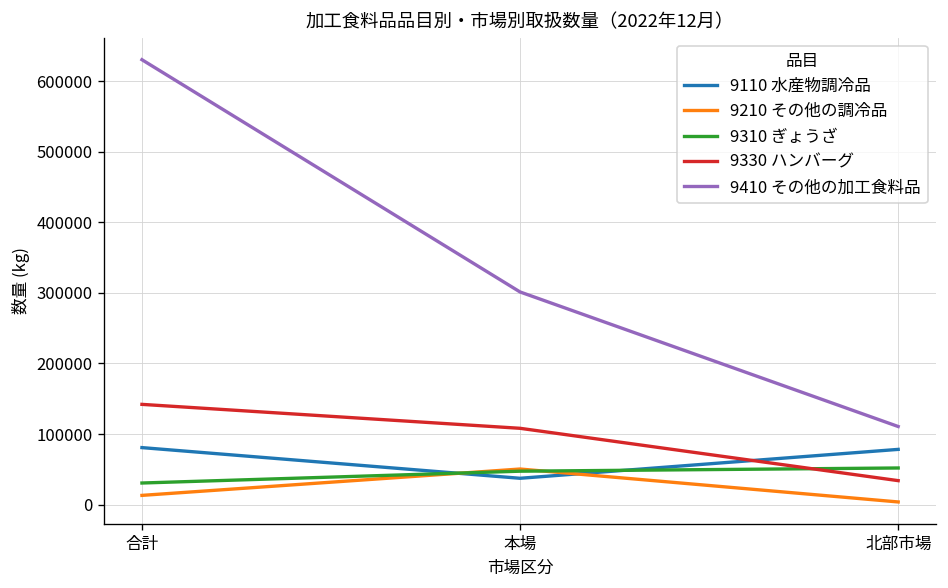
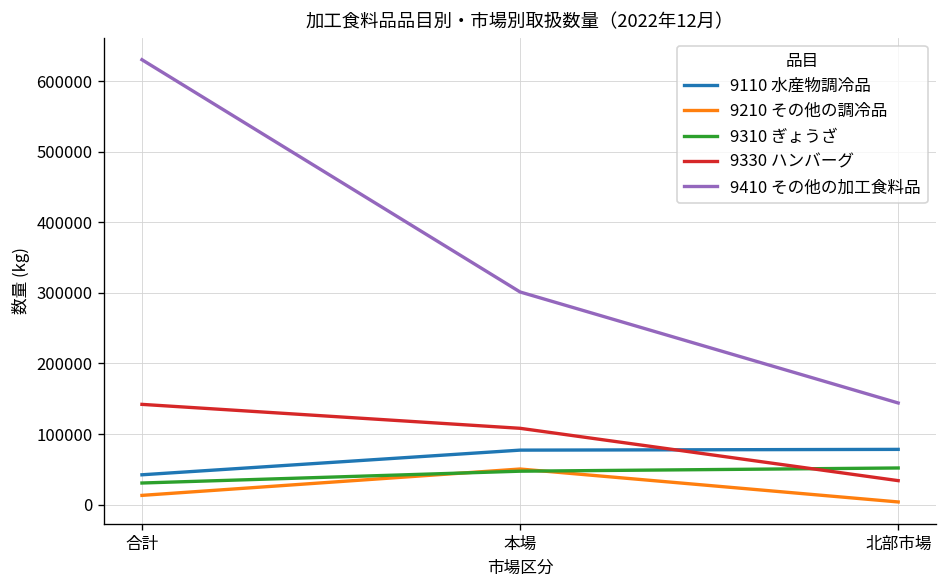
9110 水産物調冷品, 合計: 80000 -> 40000
9110 水産物調冷品, 本場: 40000 -> 80000
9410 その他の加工食料品, 北部市場: 110000 -> 140000
